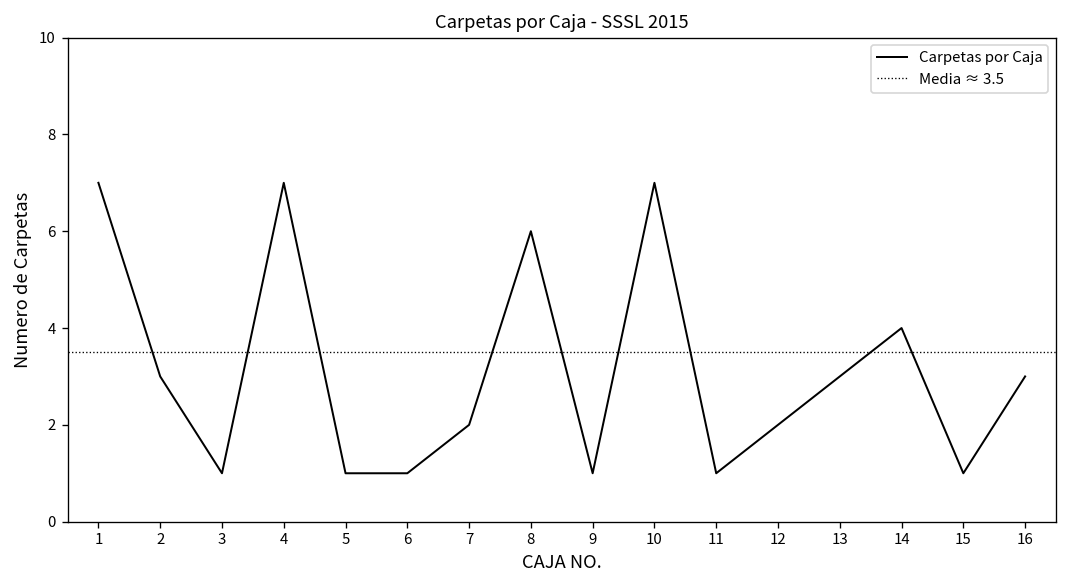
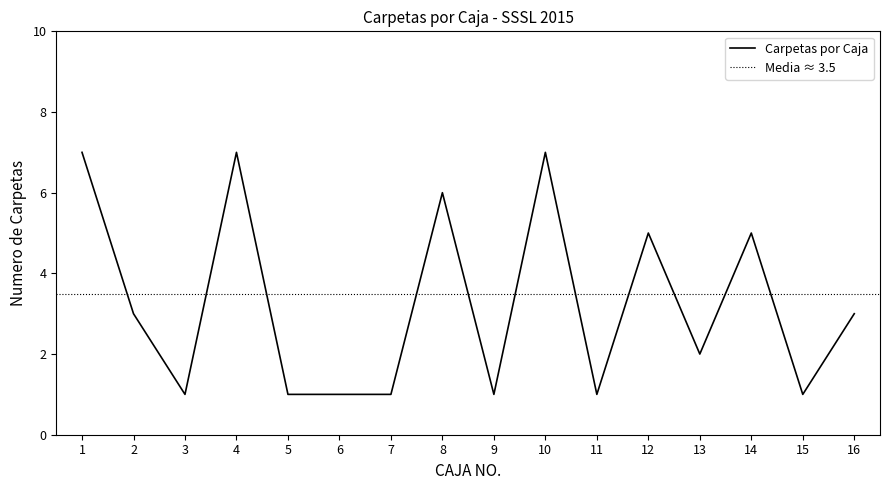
7: 2 -> 1
12: 2 -> 5
13: 3 -> 2
14: 4 -> 5
